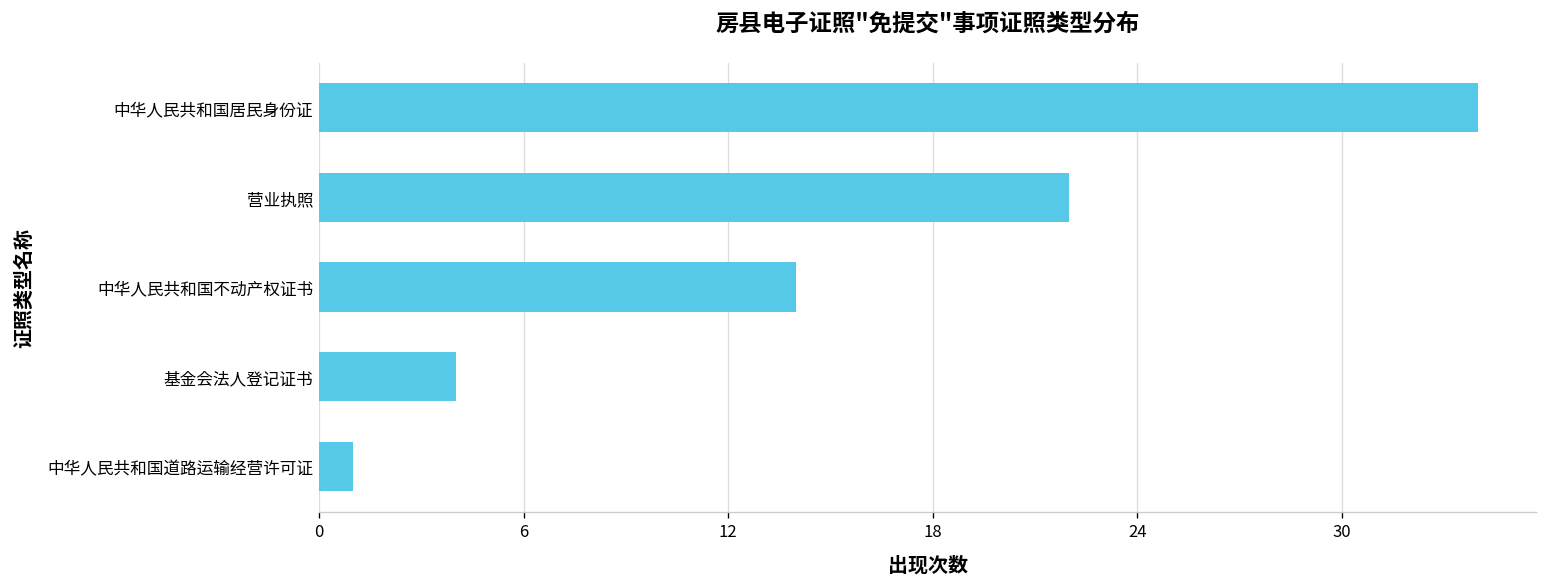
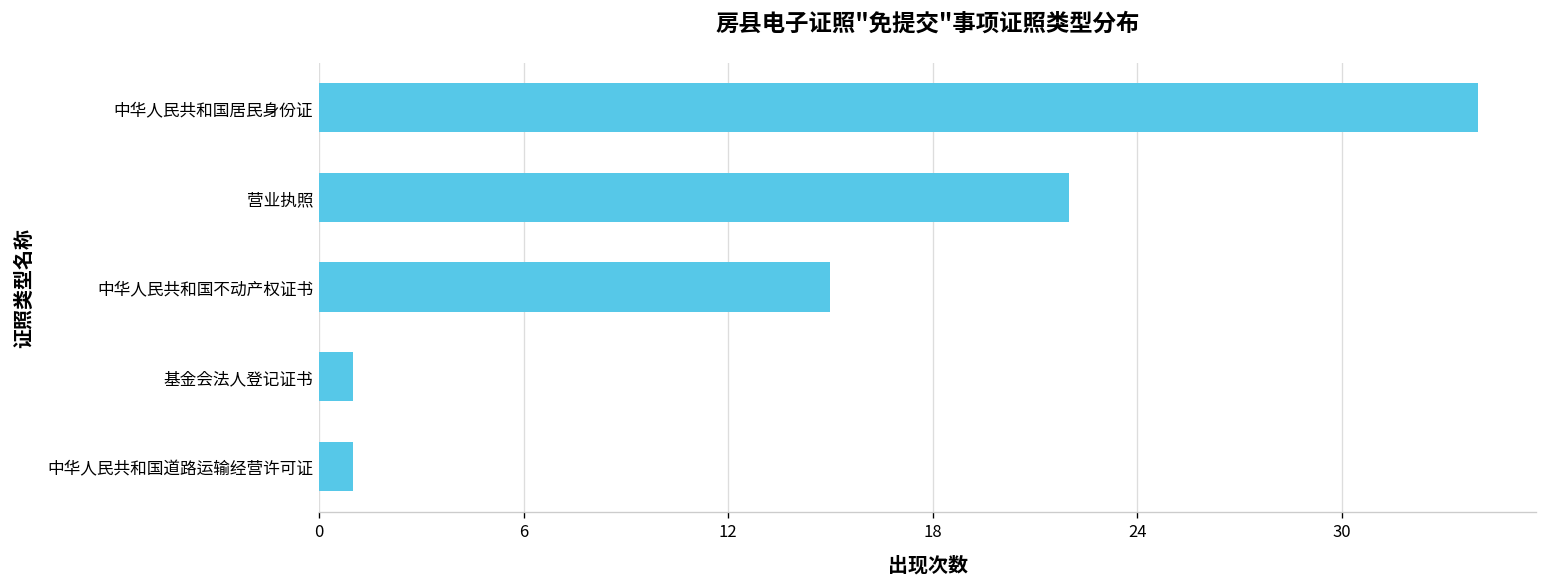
中华人民共和国不动产权证书: 14 -> 15
基金会法人登记证书: 4 -> 1
